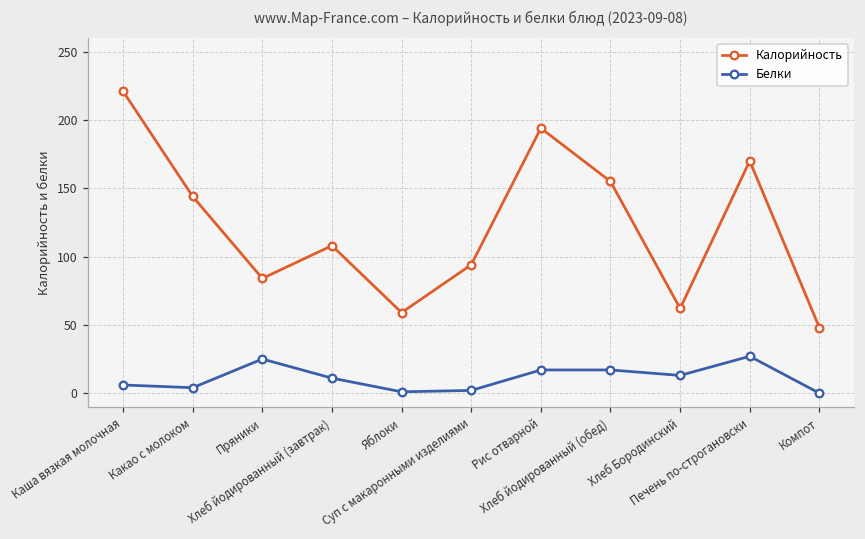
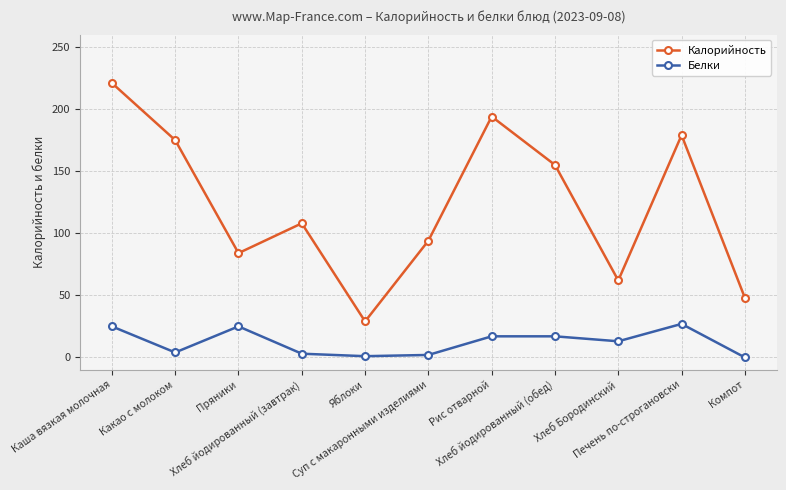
Белки, Каша вязкая молочная: 6 -> 25
Калорийность, Какао с молоком: 144 -> 175
Белки, Хлеб йодированный (завтрак): 11 -> 3
Калорийность, Яблоки: 59 -> 29
Калорийность, Печень по-строгановски: 170 -> 179
